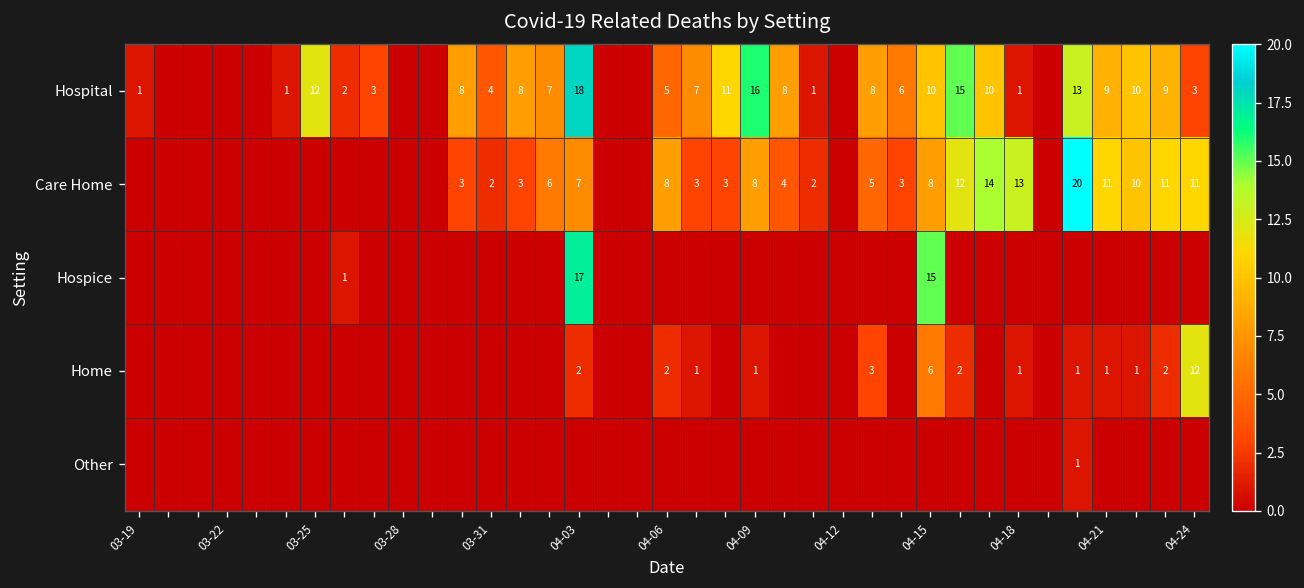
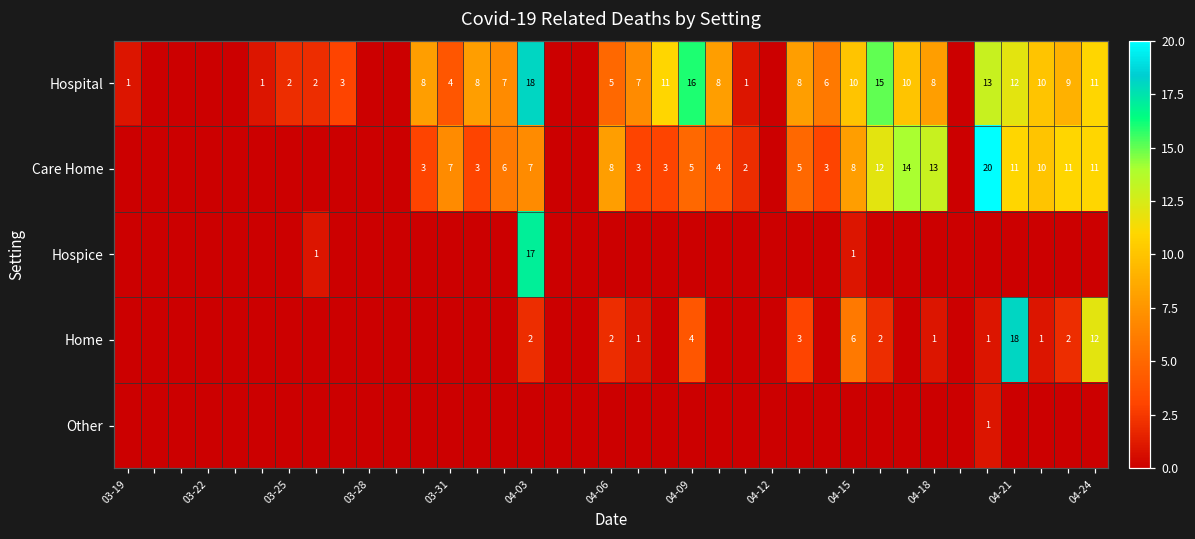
Hospital, 03-25: 12 -> 2
Hospital, 04-18: 1 -> 8
Hospital, 04-21: 9 -> 12
Hospital, 04-24: 3 -> 11
Care Home, 03-31: 2 -> 7
Care Home, 04-09: 8 -> 5
Hospice, 04-15: 15 -> 1
Home, 04-09: 1 -> 4
Home, 04-21: 1 -> 18
